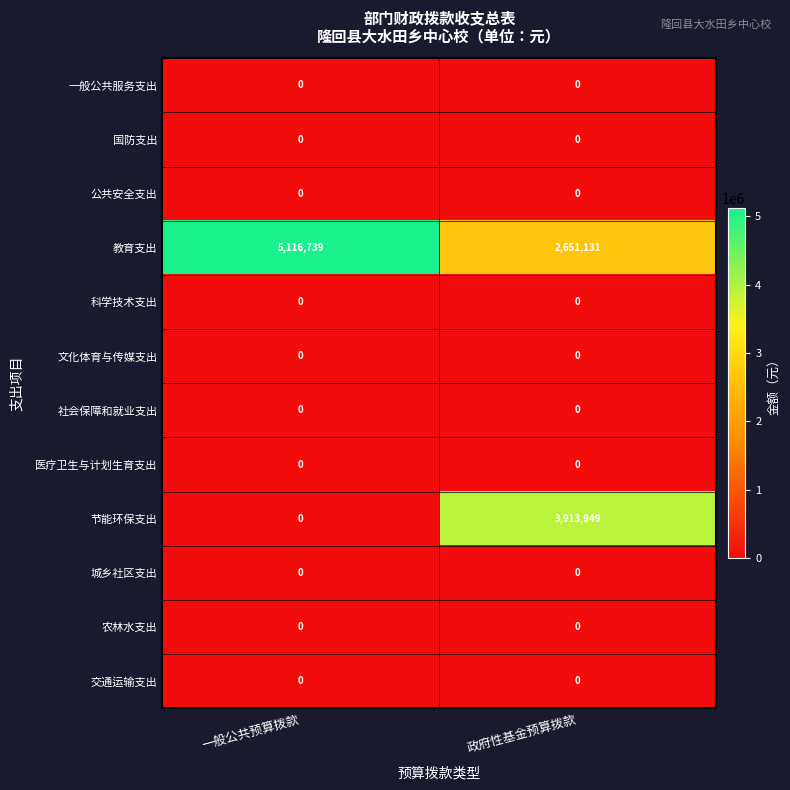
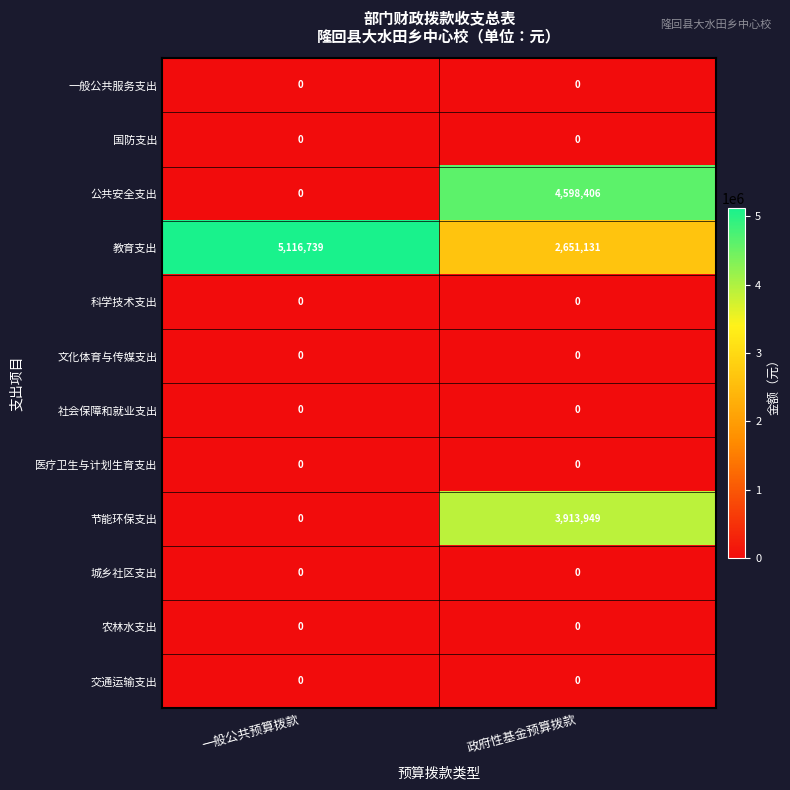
公共安全支出, 政府性基金预算拨款: 0 -> 4,598,406
